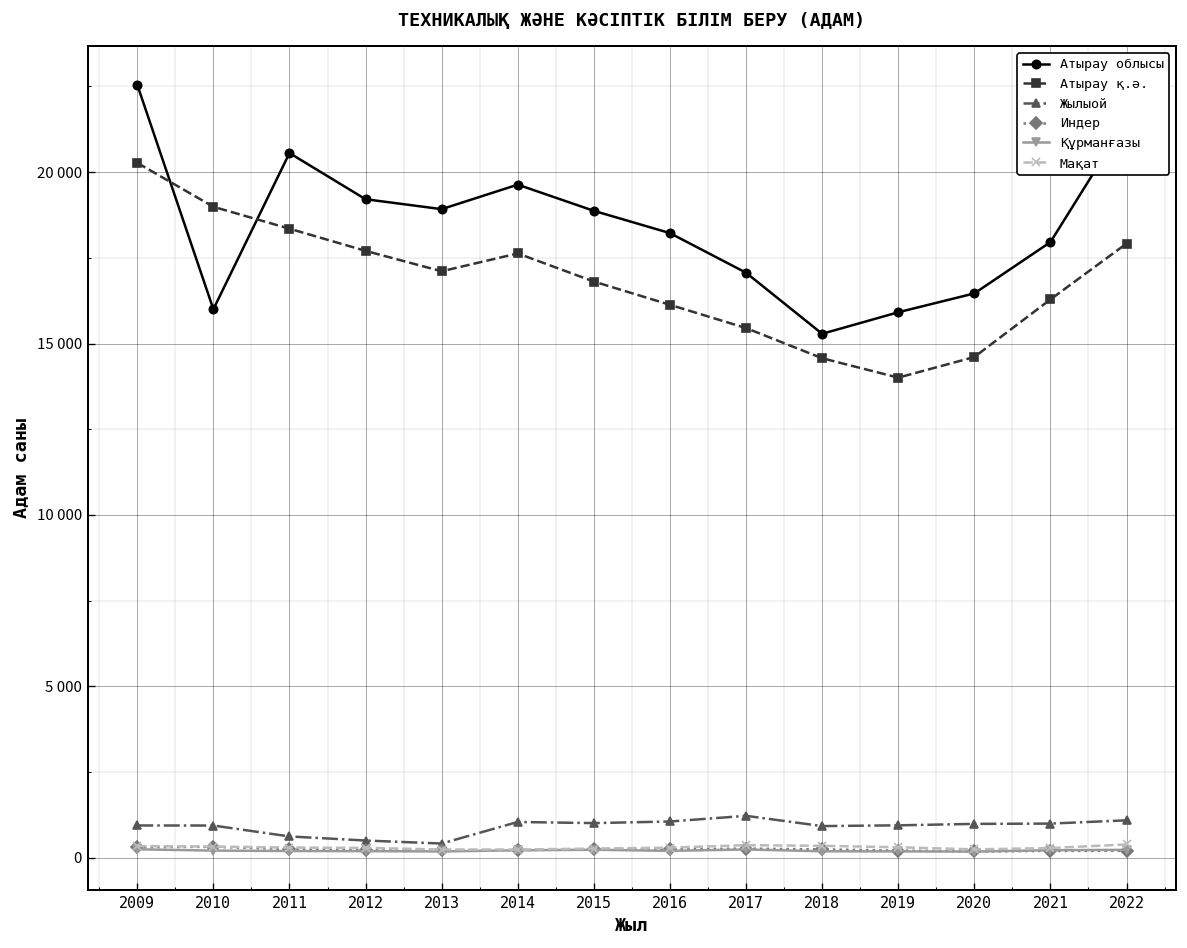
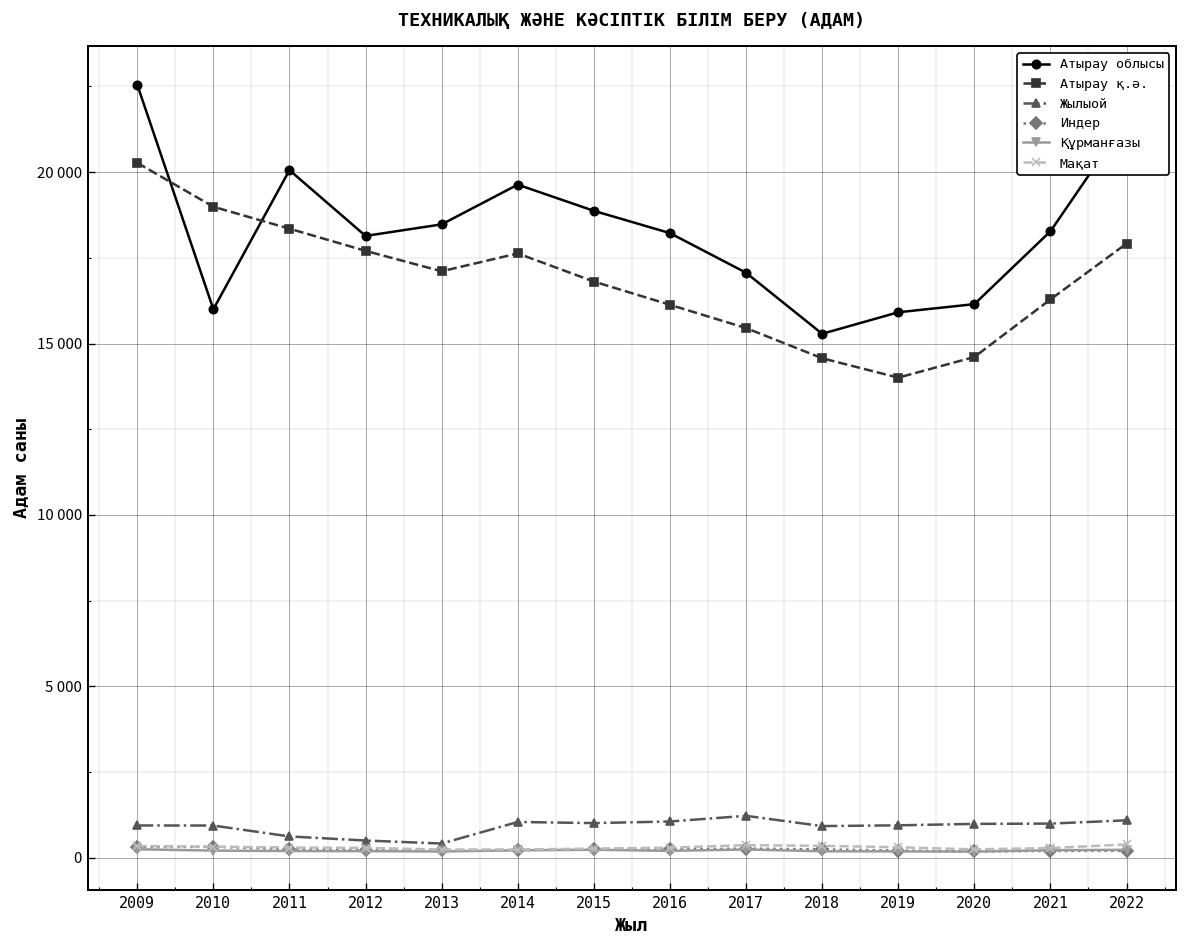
Атырау облысы, 2011: 20600 -> 20100
Атырау облысы, 2012: 19200 -> 18100
Атырау облысы, 2013: 18900 -> 18500
Атырау облысы, 2020: 16500 -> 16100
Атырау облысы, 2021: 18000 -> 18300
